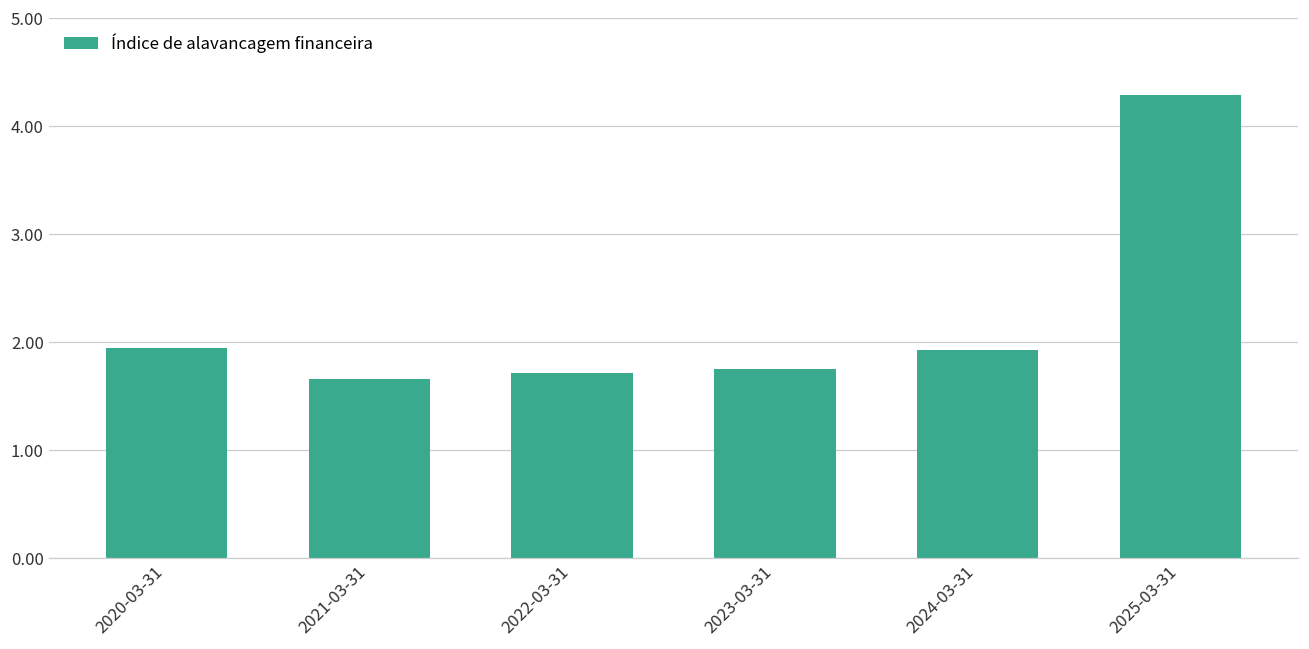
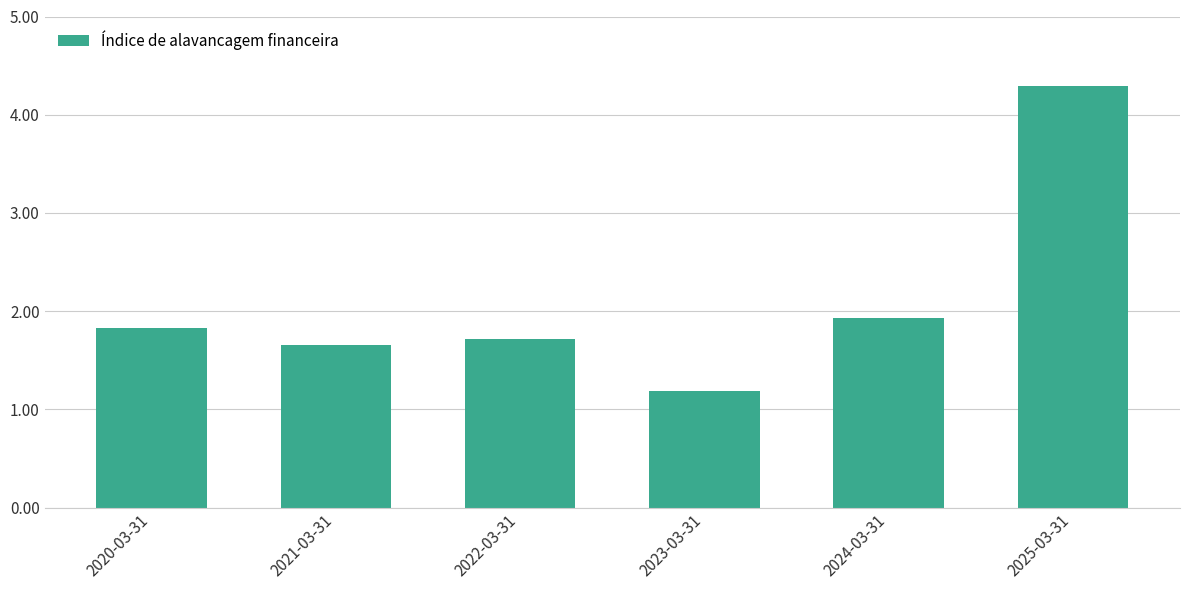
2020-03-31: 2.0 -> 1.8
2023-03-31: 1.8 -> 1.2
